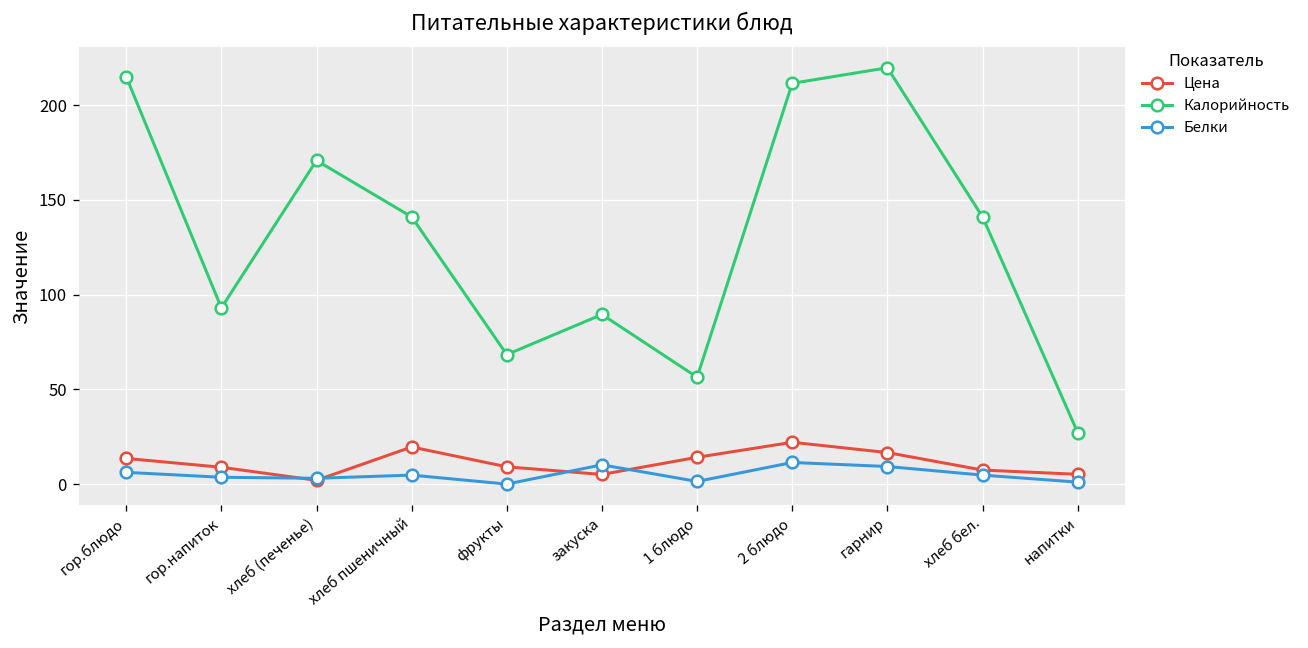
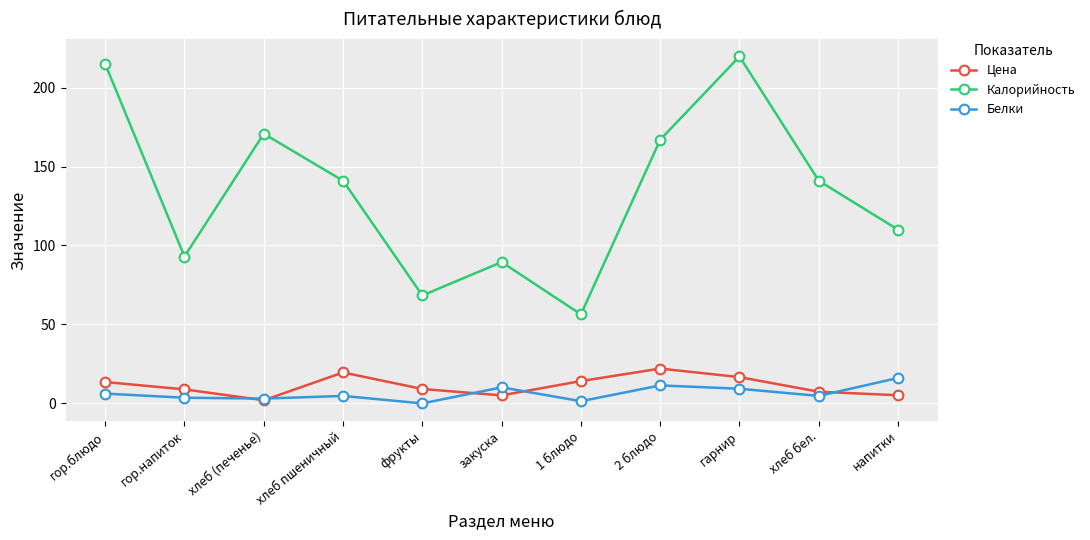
Калорийность, 2 блюдо: 212 -> 167
Калорийность, напитки: 27 -> 110
Белки, напитки: 1 -> 16
